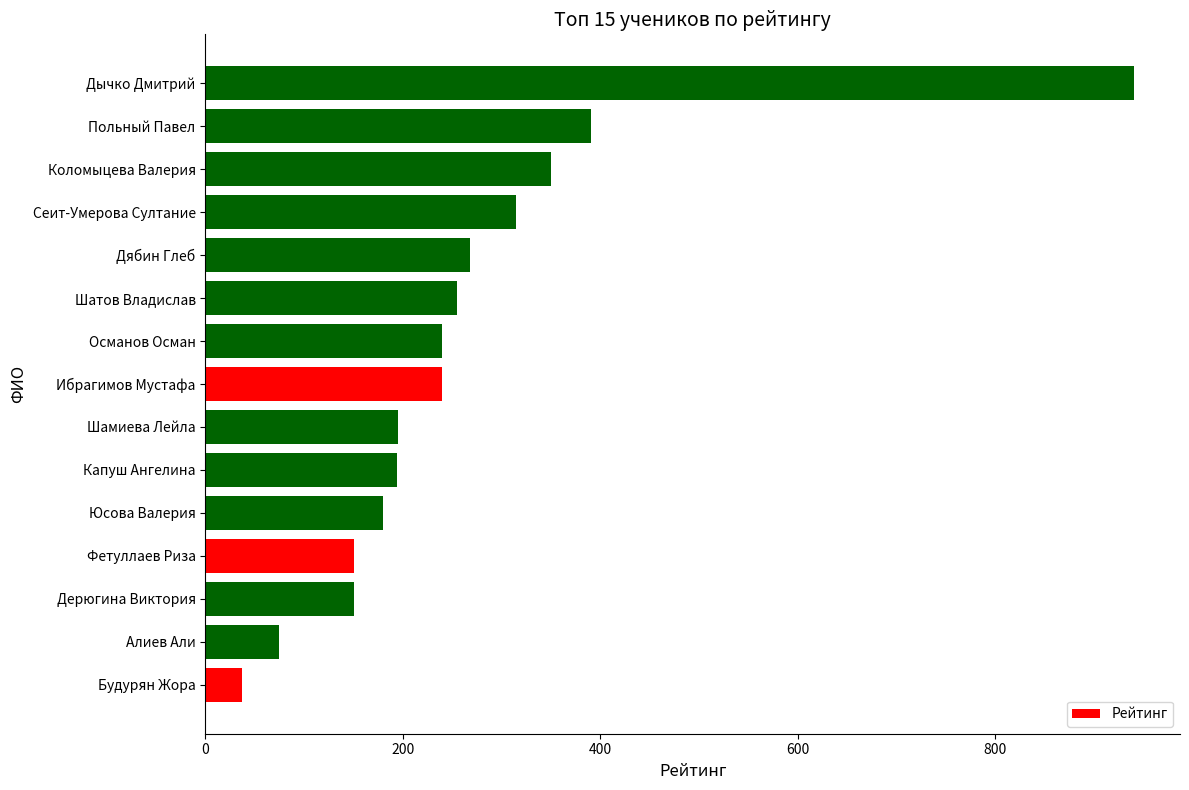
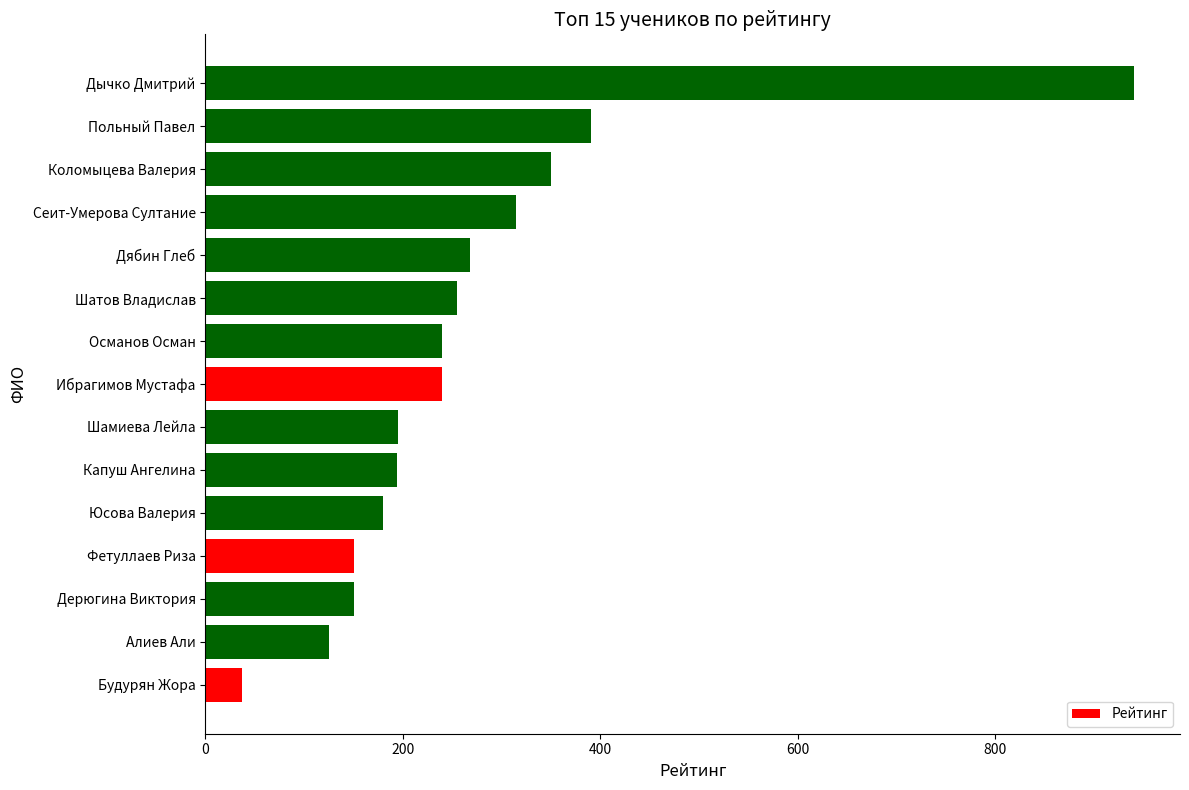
Алиев Али: 80 -> 130
